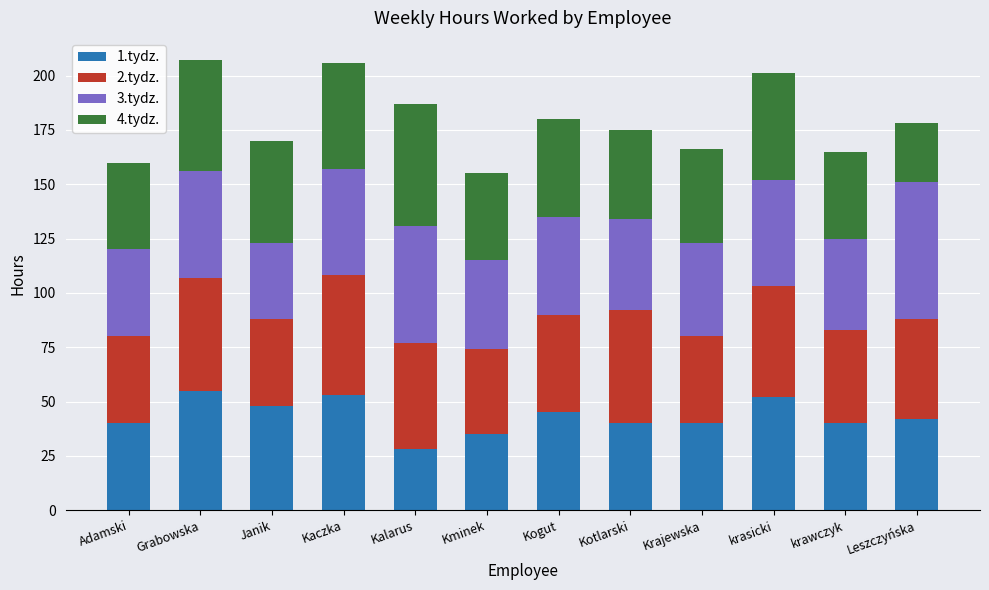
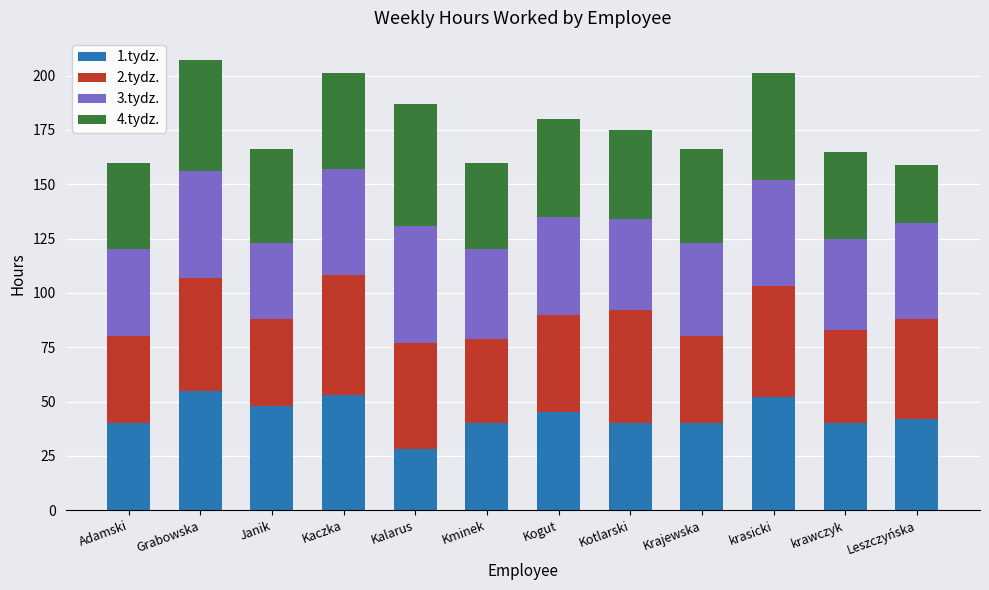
4.tydz., Janik: 47 -> 43
4.tydz., Kaczka: 49 -> 44
1.tydz., Kminek: 35 -> 40
3.tydz., Leszczyńska: 63 -> 44
